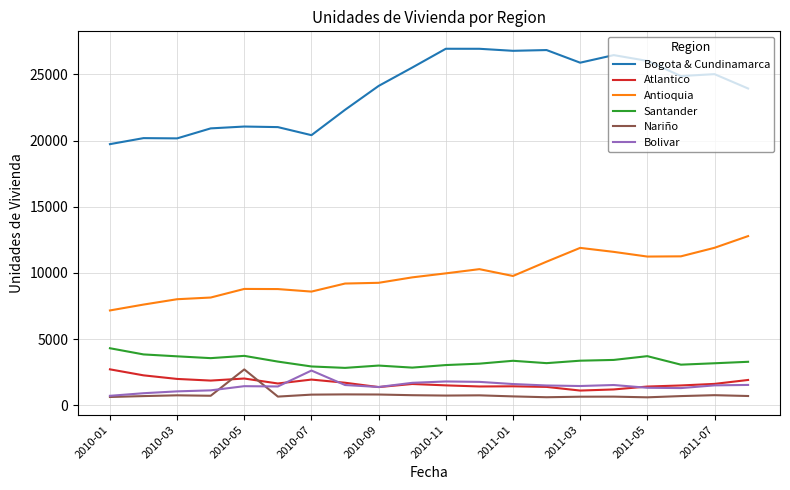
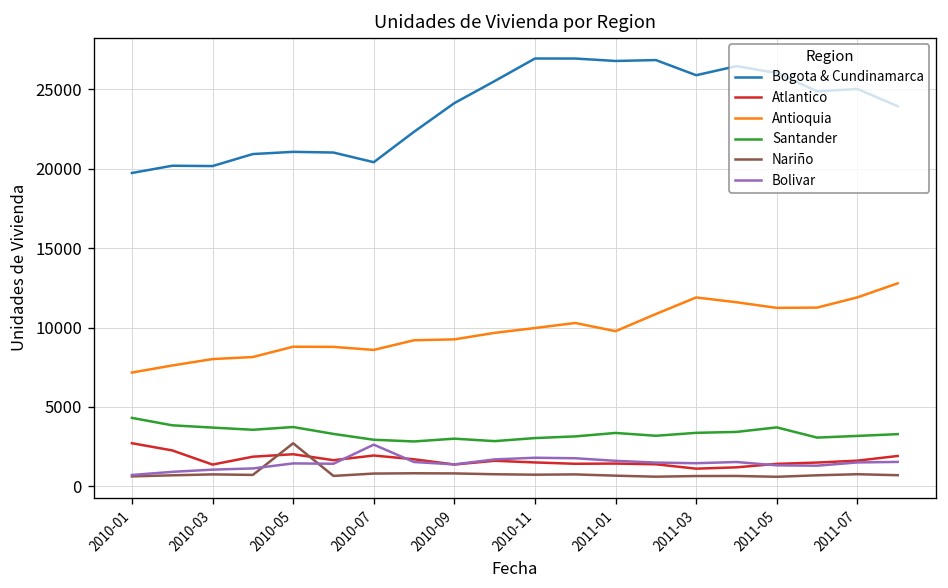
Atlantico, 2010-03: 2000 -> 1400
